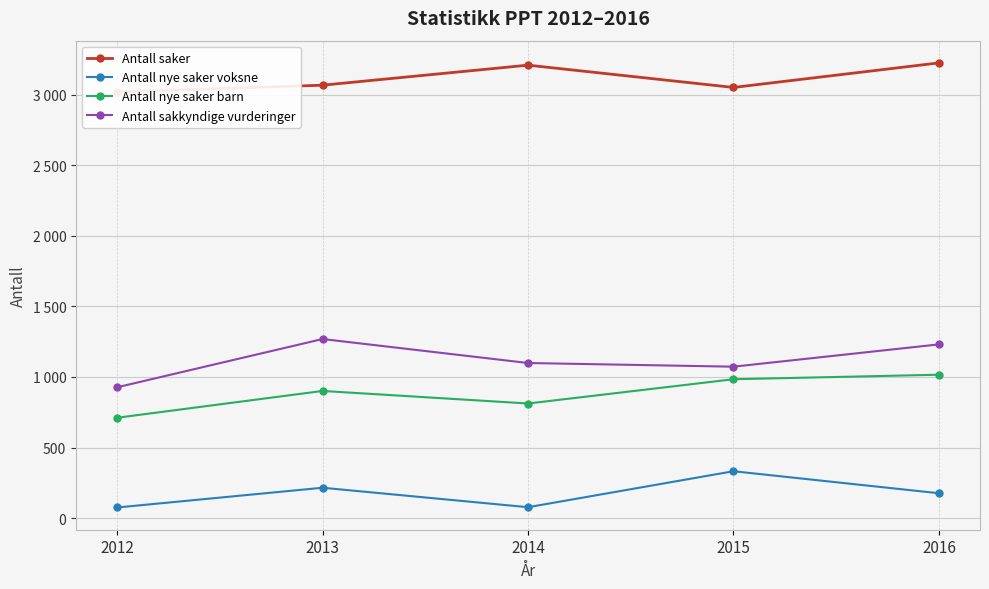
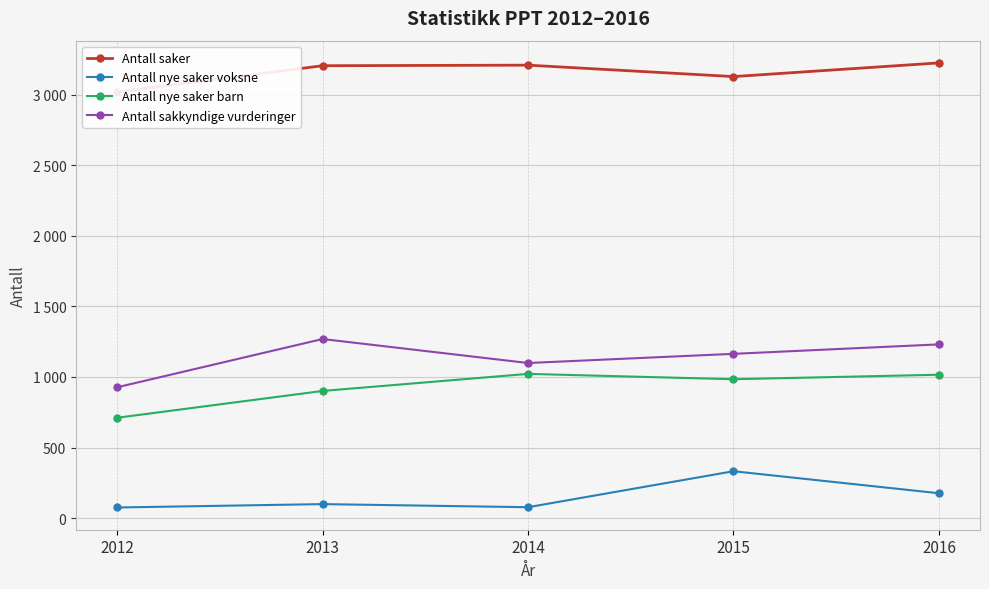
Antall saker, 2013: 3070 -> 3210
Antall nye saker voksne, 2013: 220 -> 100
Antall nye saker barn, 2014: 810 -> 1020
Antall saker, 2015: 3050 -> 3130
Antall sakkyndige vurderinger, 2015: 1070 -> 1160
